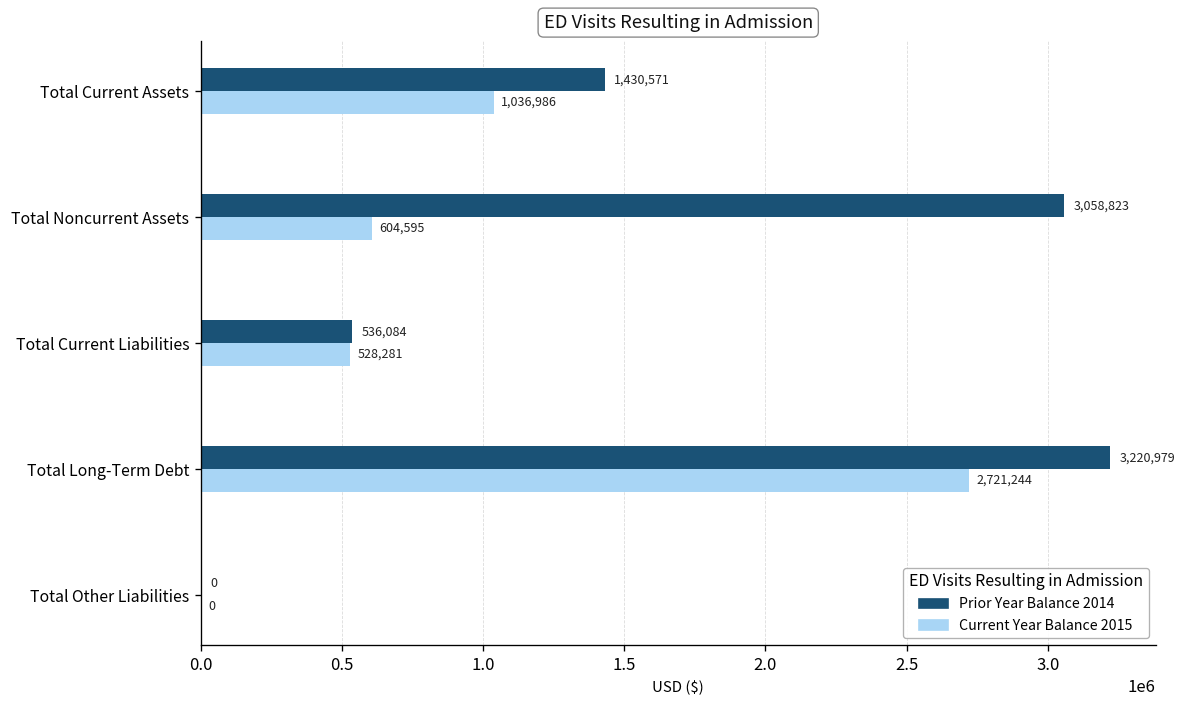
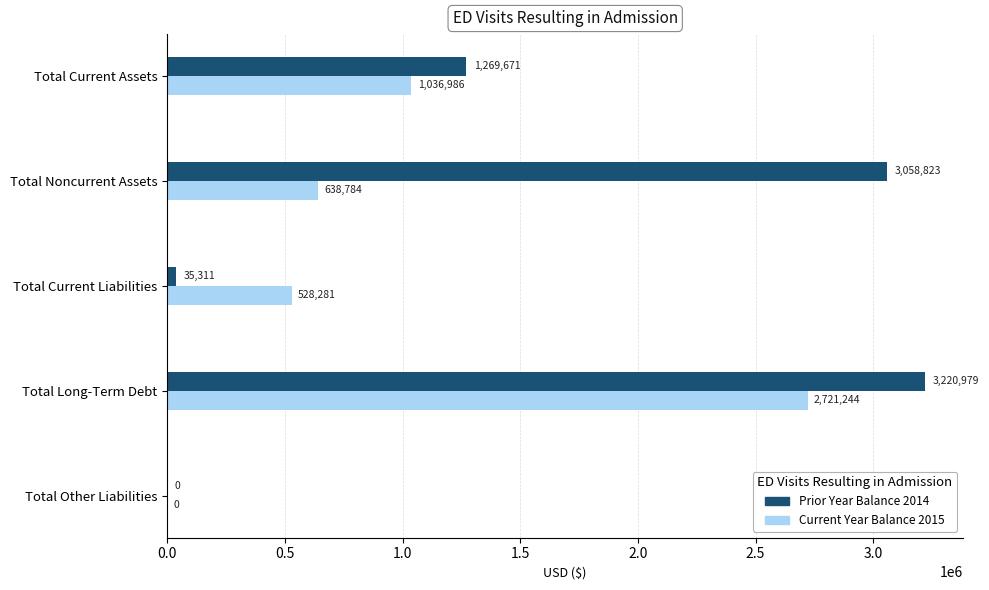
Prior Year Balance 2014, Total Current Assets: 1,430,571 -> 1,269,671
Current Year Balance 2015, Total Noncurrent Assets: 604,595 -> 638,784
Prior Year Balance 2014, Total Current Liabilities: 536,084 -> 35,311
